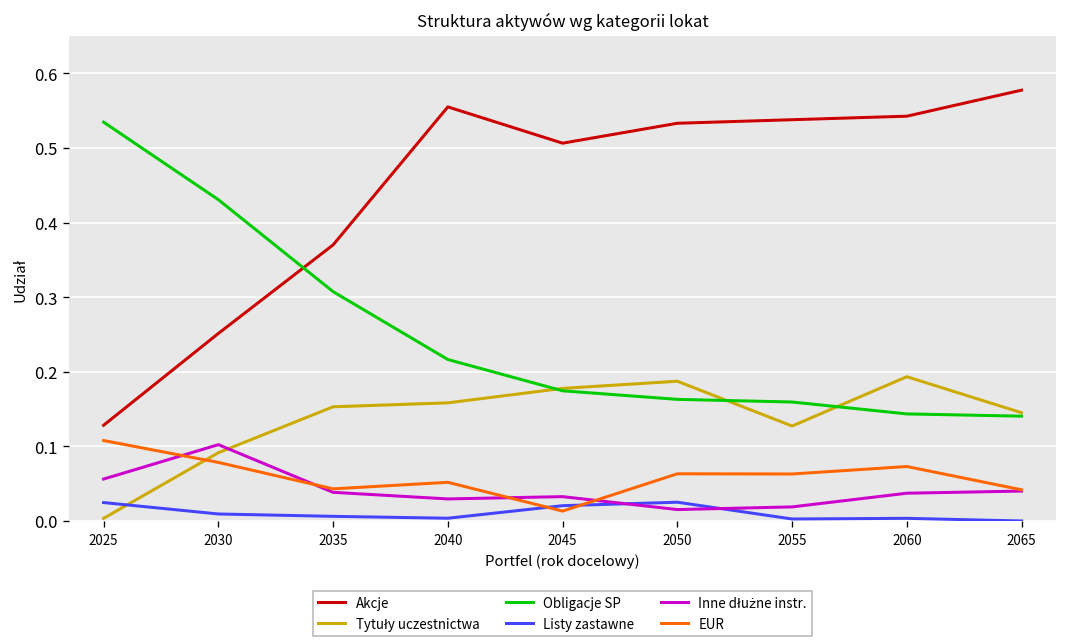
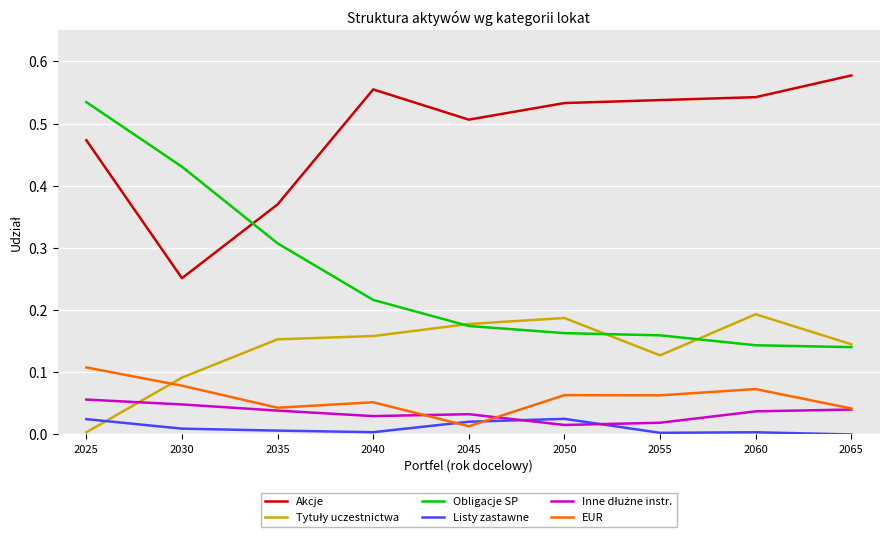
Akcje, 2025: 0.13 -> 0.47
Inne dłużne instr., 2030: 0.10 -> 0.05
